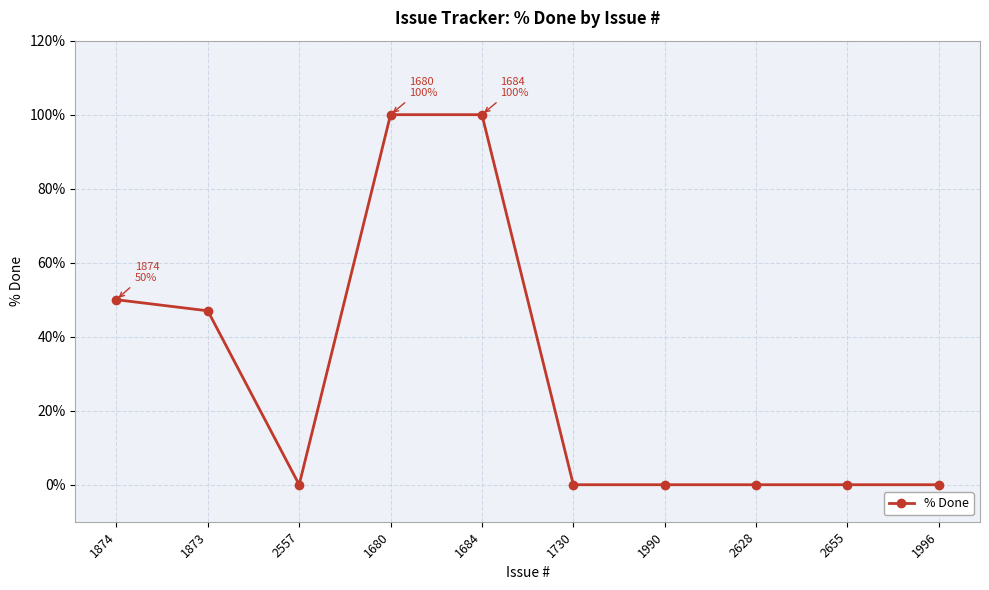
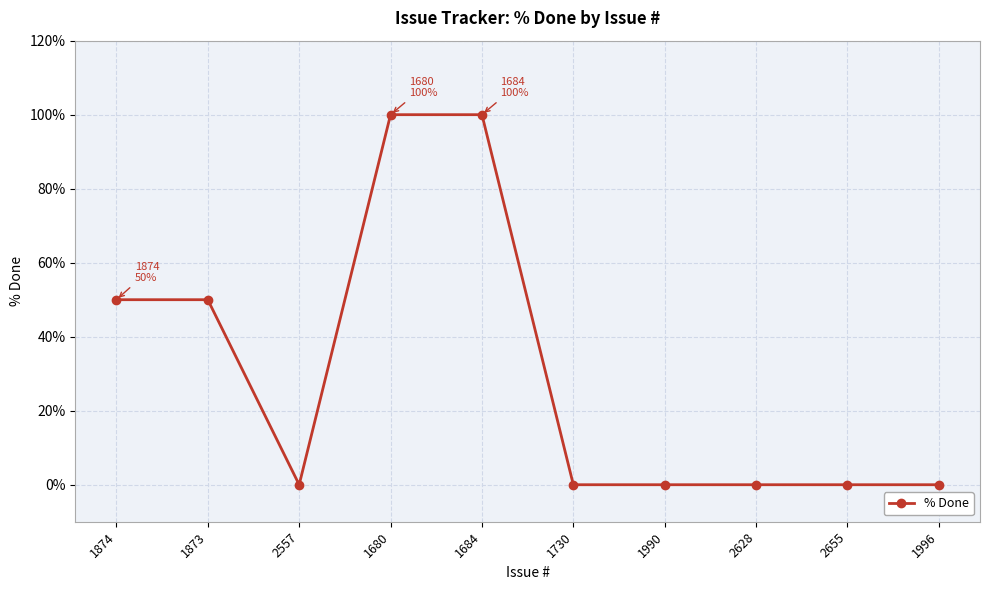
1873: 47% -> 50%
